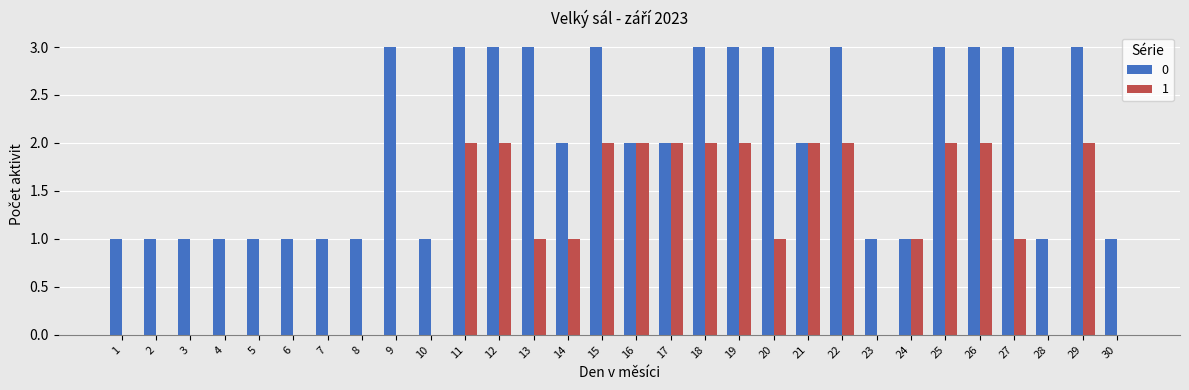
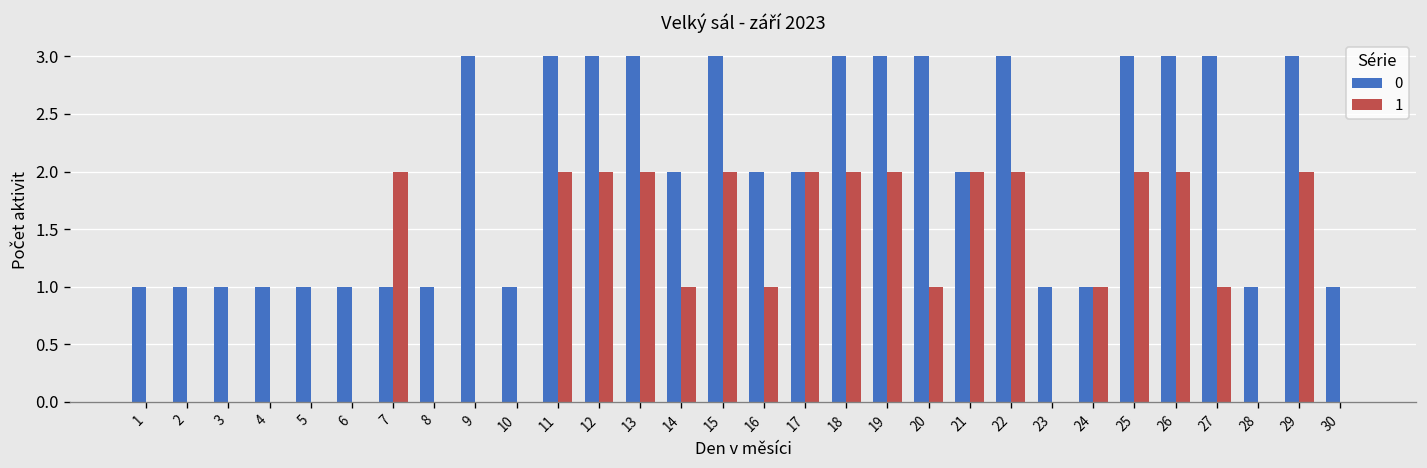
1, 7: 0 -> 2
1, 13: 1 -> 2
1, 16: 2 -> 1
